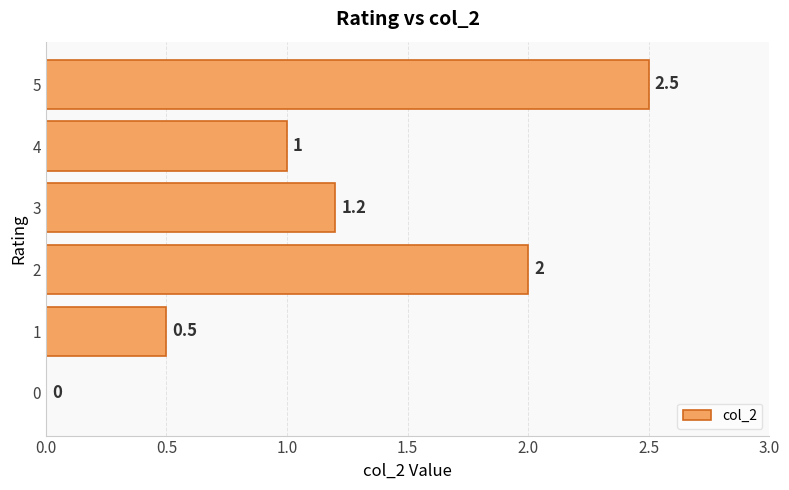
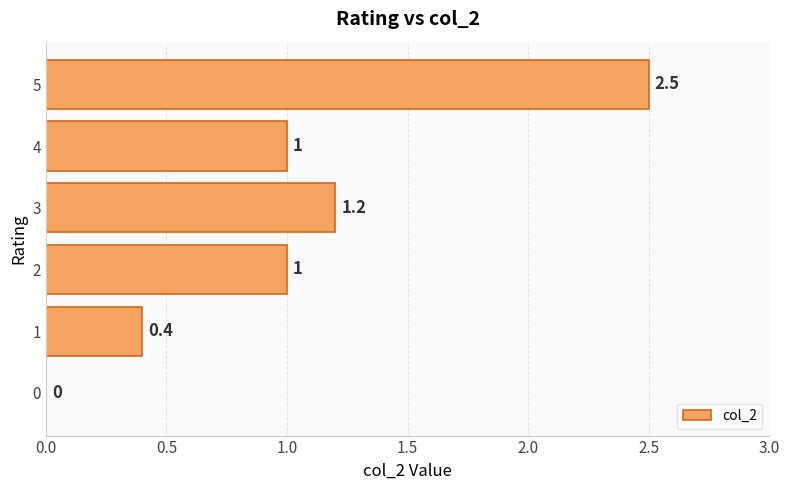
2: 2 -> 1
1: 0.5 -> 0.4
